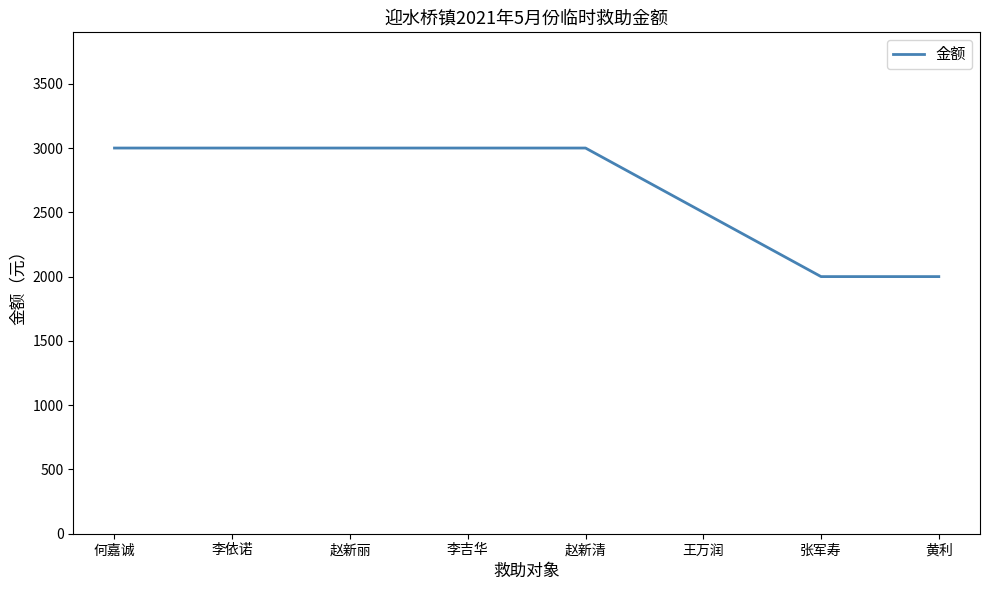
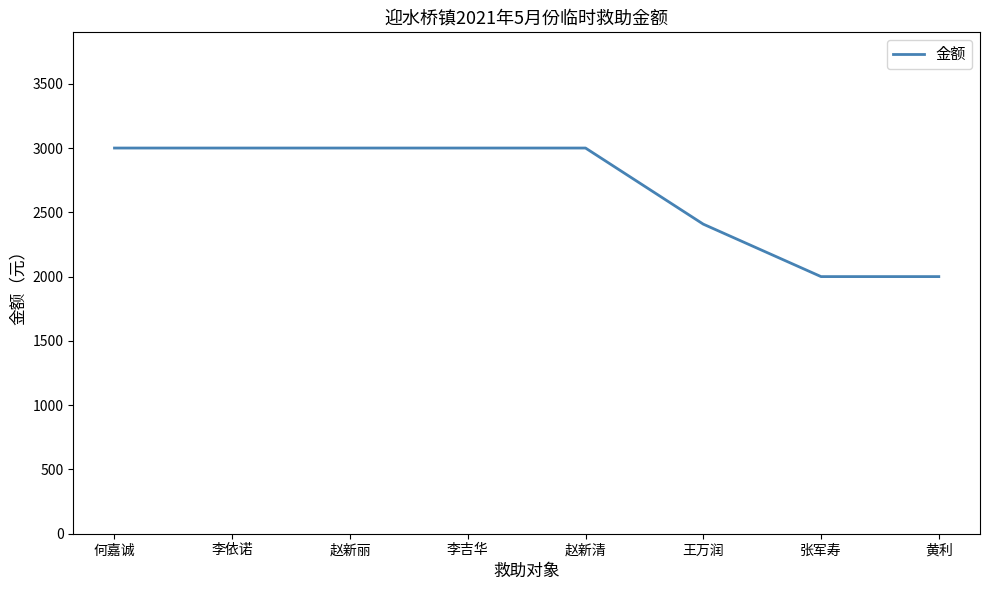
王万润: 2500 -> 2410
